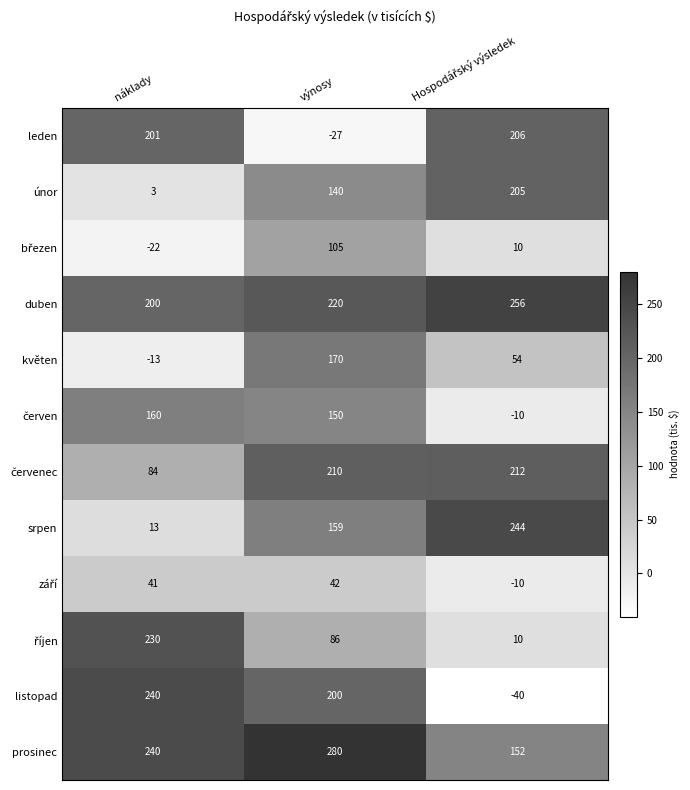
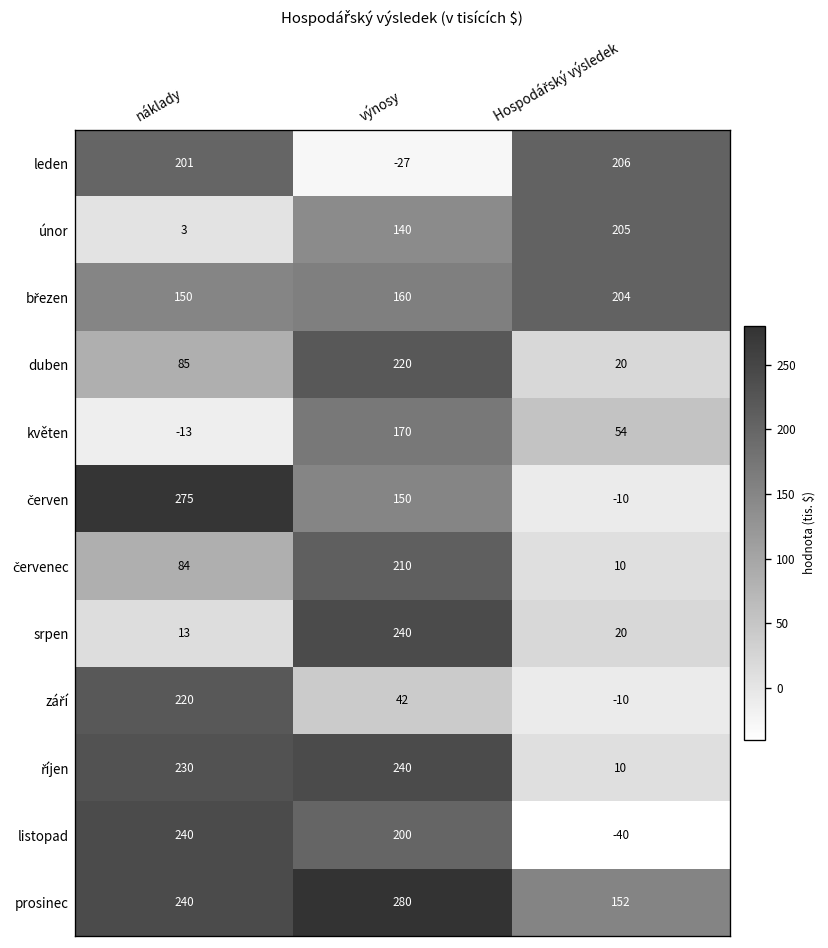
březen, náklady: -22 -> 150
březen, výnosy: 105 -> 160
březen, Hospodářský výsledek: 10 -> 204
duben, náklady: 200 -> 85
duben, Hospodářský výsledek: 256 -> 20
červen, náklady: 160 -> 275
červenec, Hospodářský výsledek: 212 -> 10
srpen, výnosy: 159 -> 240
srpen, Hospodářský výsledek: 244 -> 20
září, náklady: 41 -> 220
říjen, výnosy: 86 -> 240
